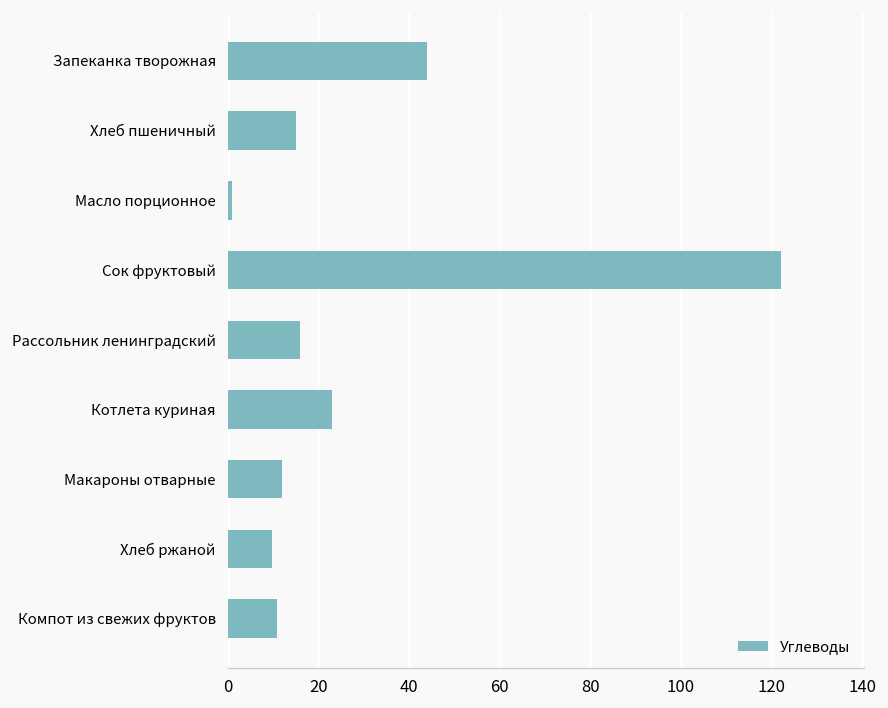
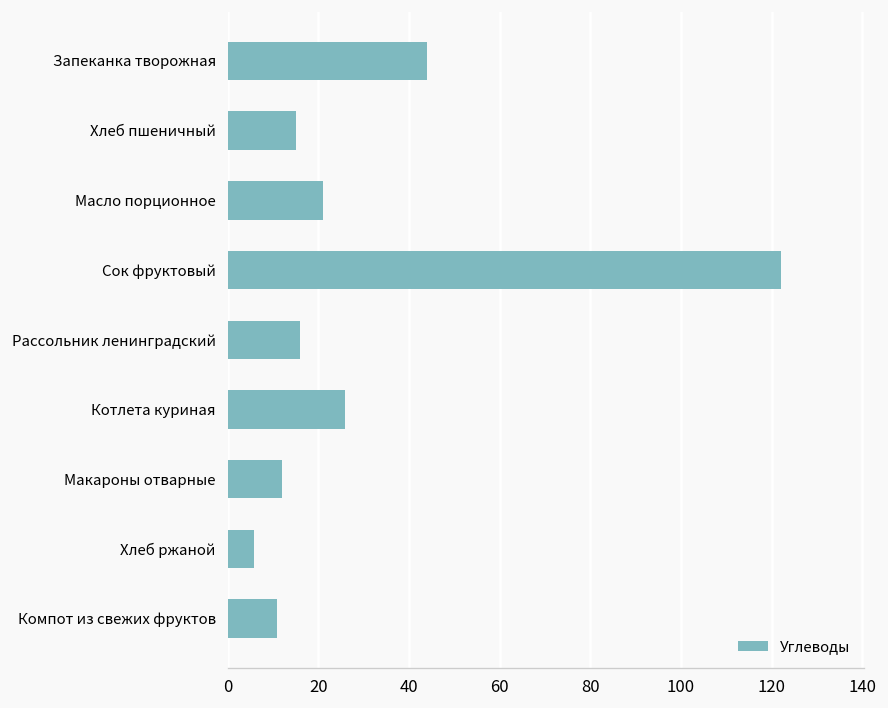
Масло порционное: 1 -> 21
Котлета куриная: 23 -> 26
Хлеб ржаной: 10 -> 6
